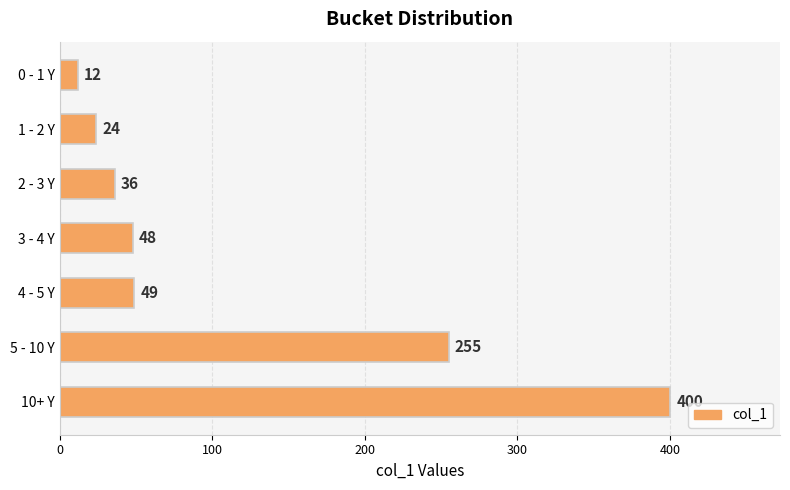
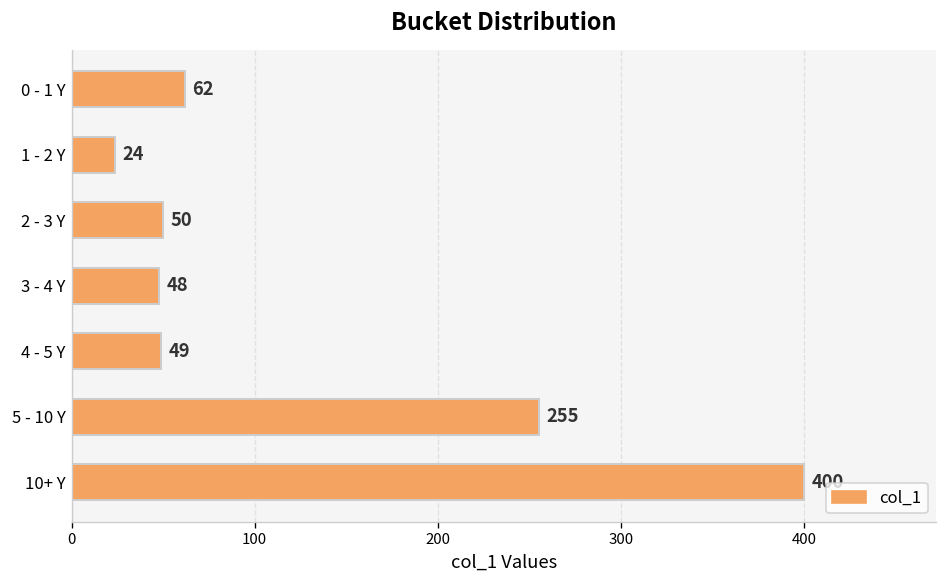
0 - 1 Y: 12 -> 62
2 - 3 Y: 36 -> 50
